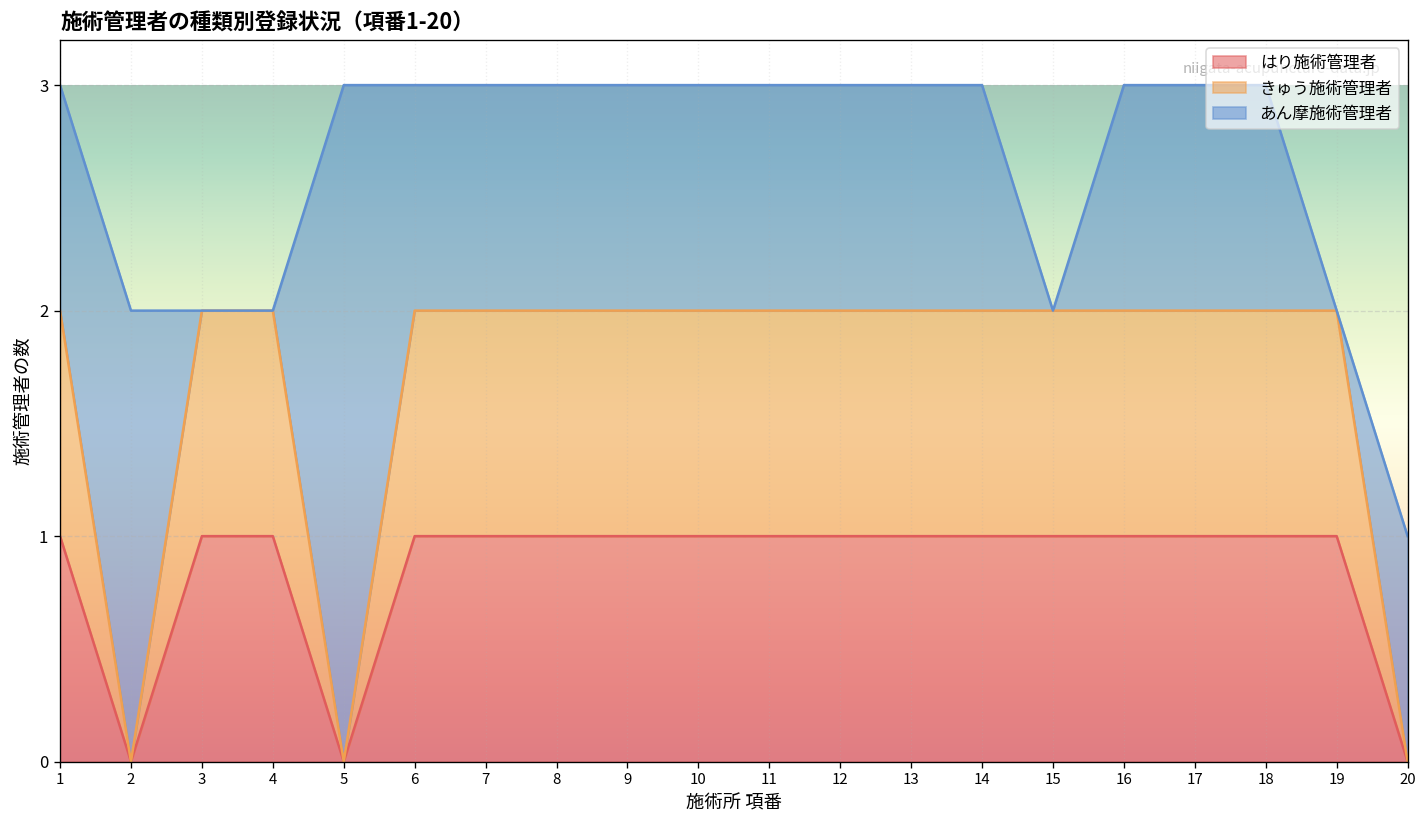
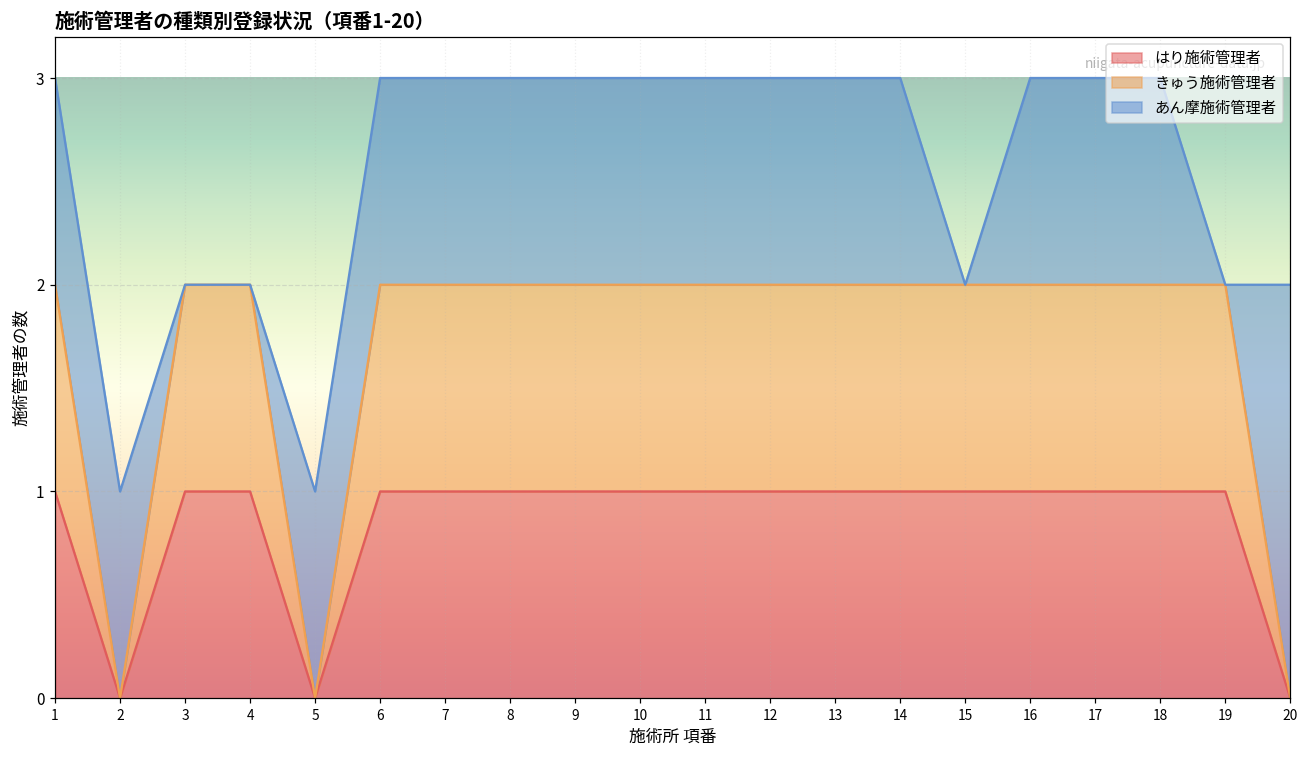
あん摩施術管理者, 2: 2 -> 1
あん摩施術管理者, 5: 3 -> 1
あん摩施術管理者, 20: 1 -> 2
